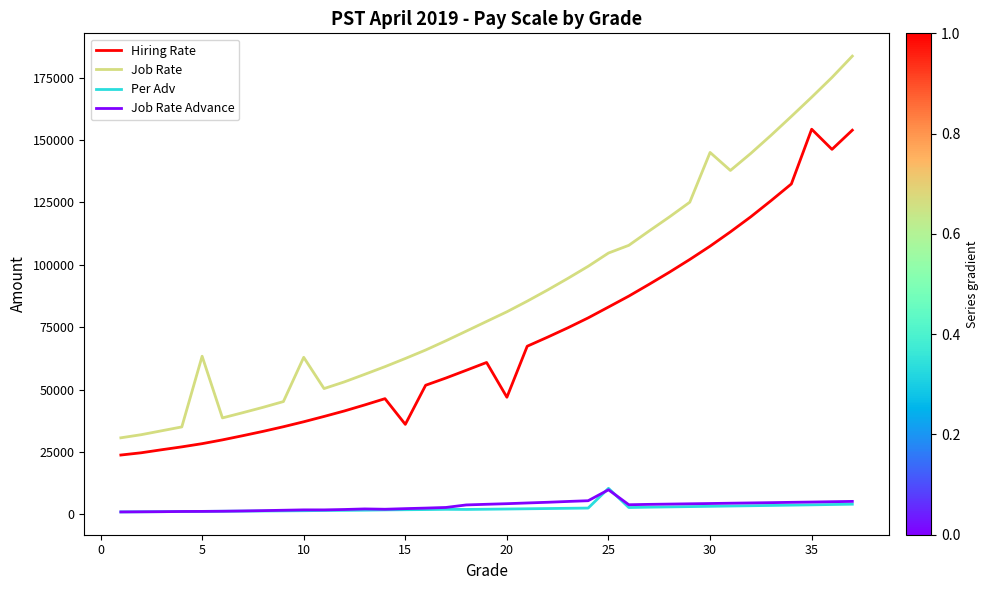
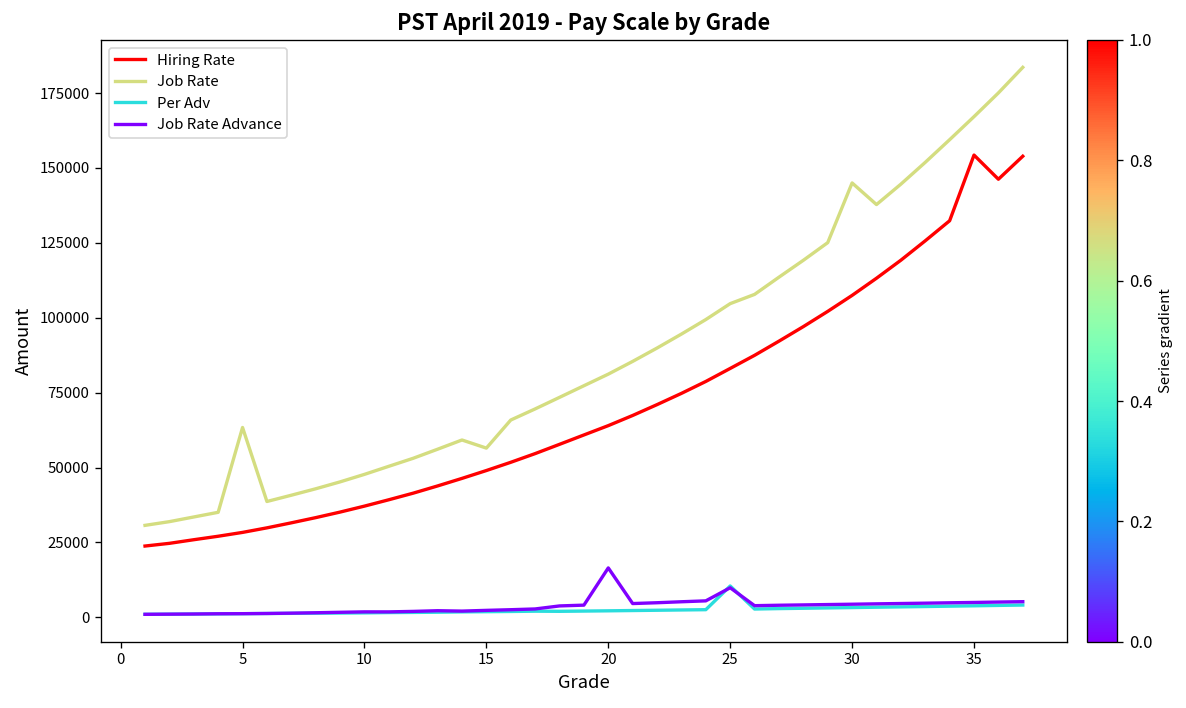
Job Rate, 10: 63000 -> 48000
Hiring Rate, 15: 36000 -> 49000
Job Rate, 15: 62000 -> 56000
Hiring Rate, 20: 47000 -> 64000
Job Rate Advance, 20: 4000 -> 16000
